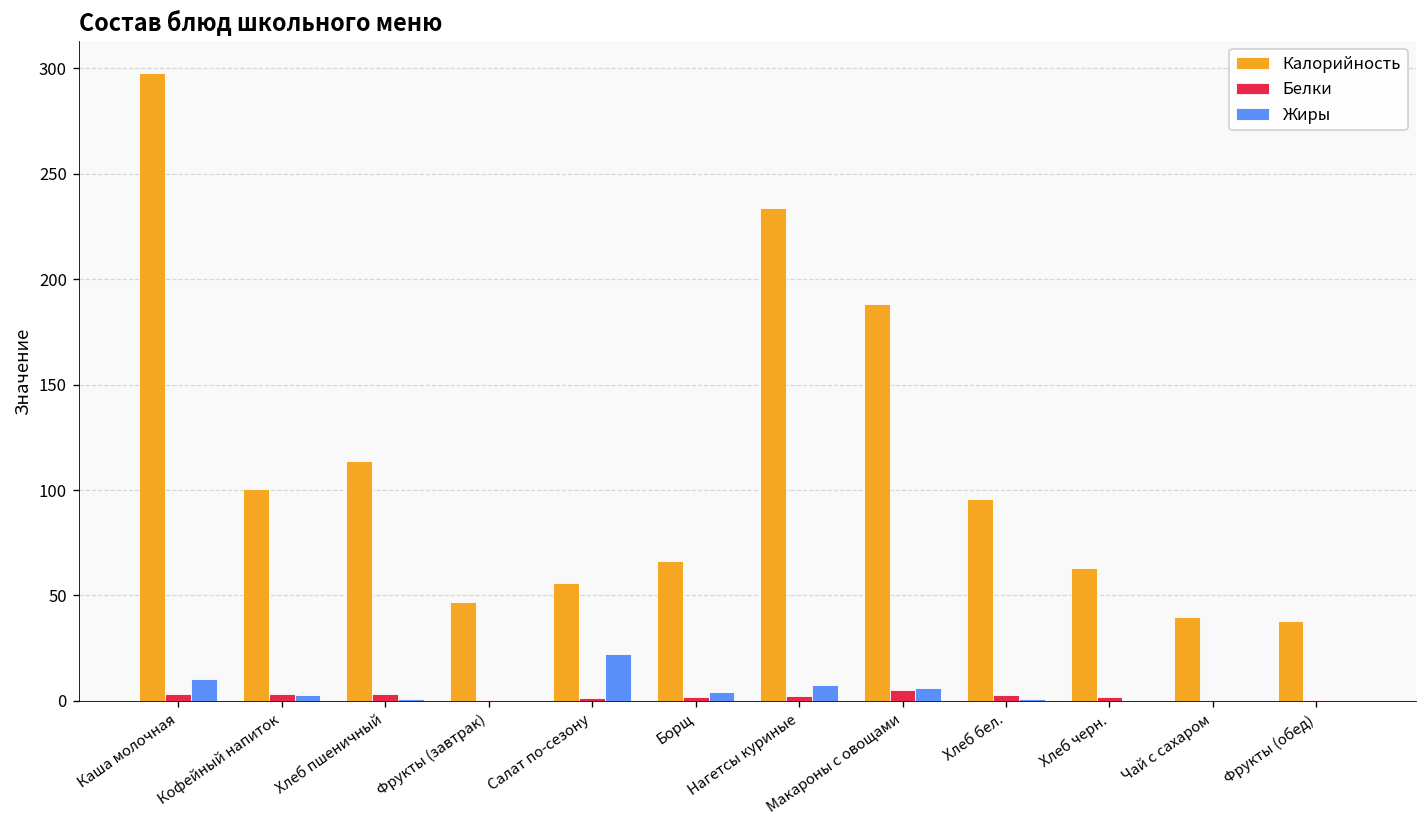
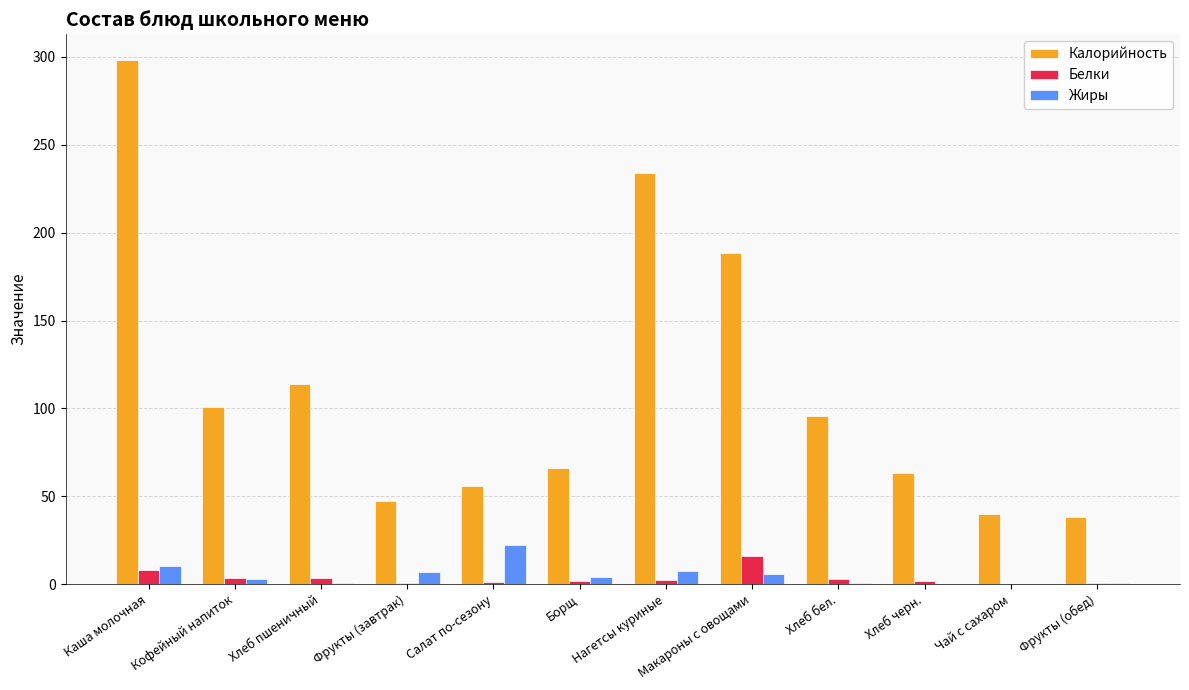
Белки, Каша молочная: 3 -> 8
Жиры, Фрукты (завтрак): 0 -> 7
Белки, Макароны с овощами: 5 -> 16
